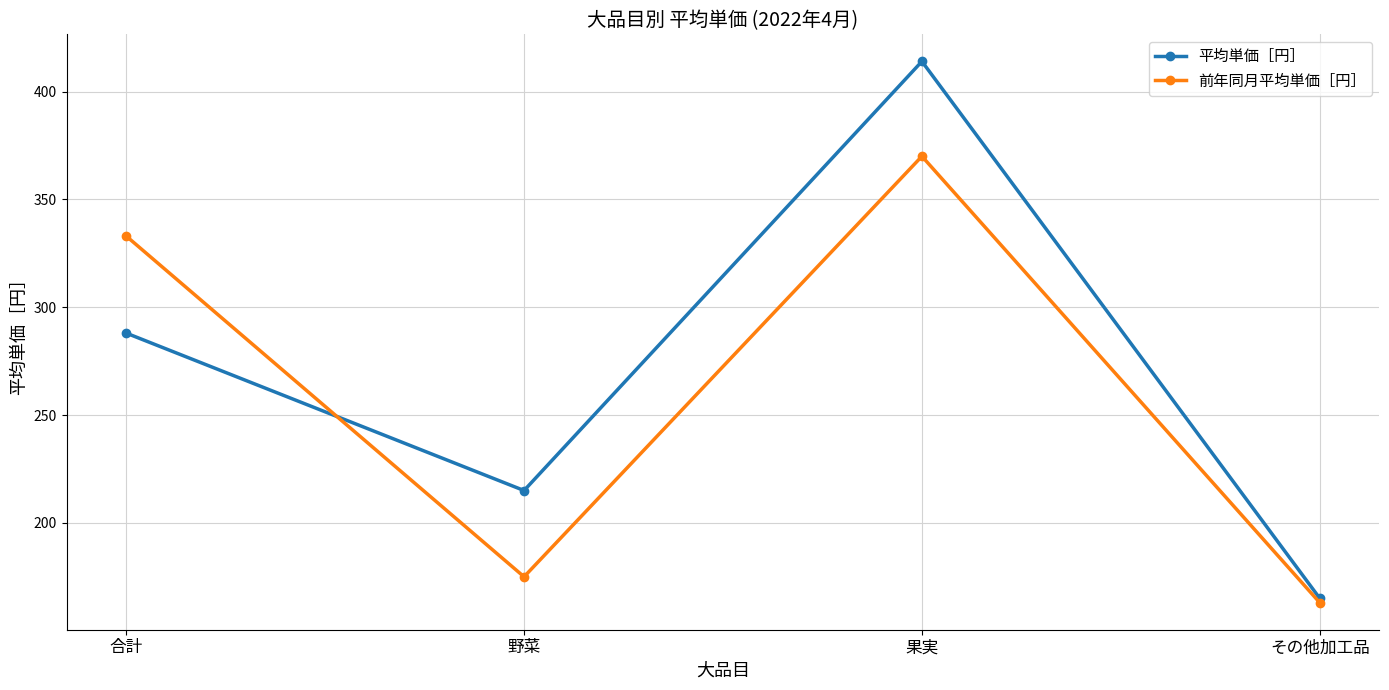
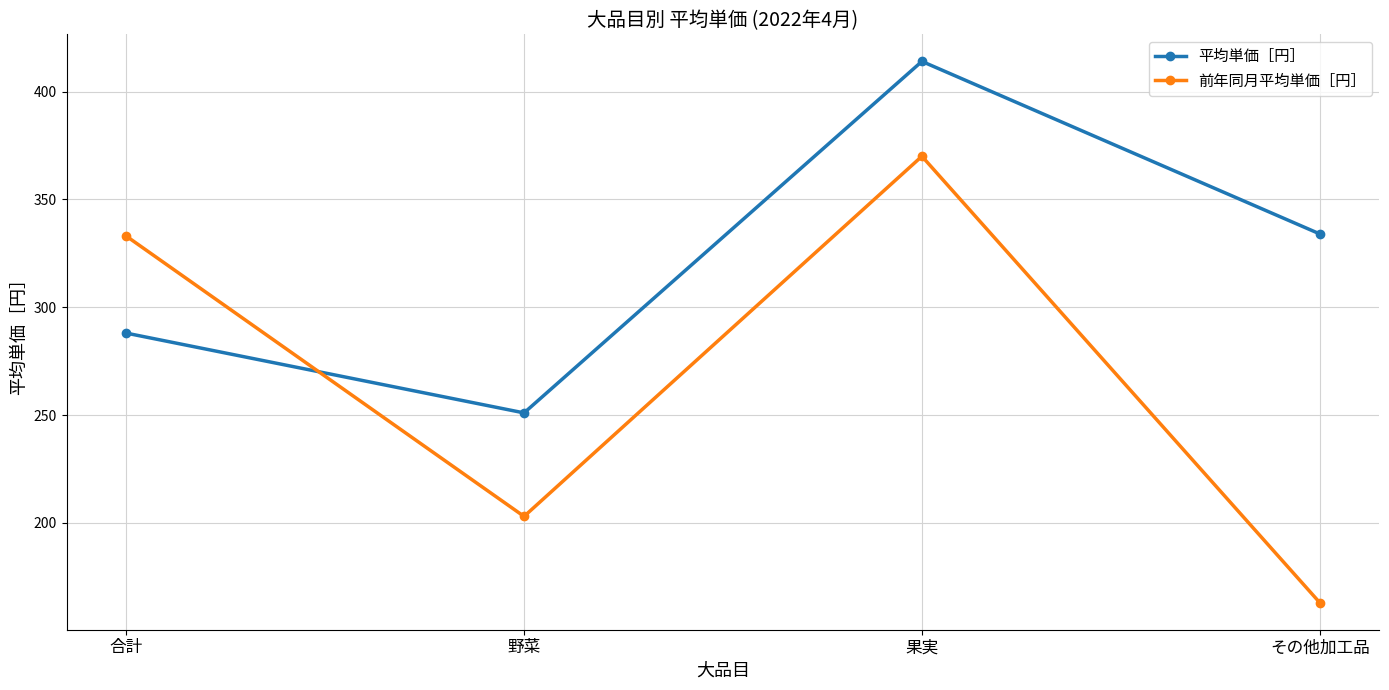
平均単価［円］, 野菜: 215 -> 251
前年同月平均単価［円］, 野菜: 175 -> 203
平均単価［円］, その他加工品: 165 -> 334
